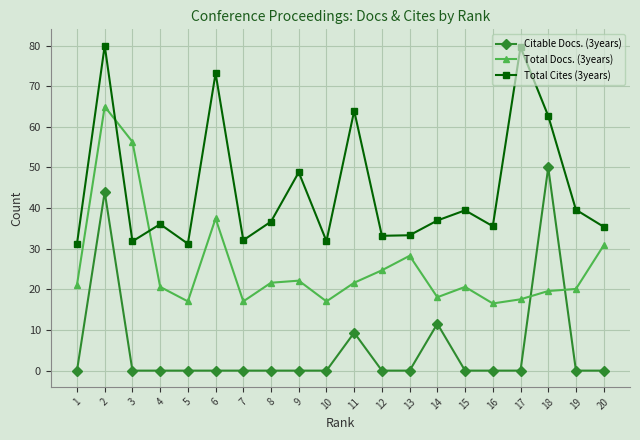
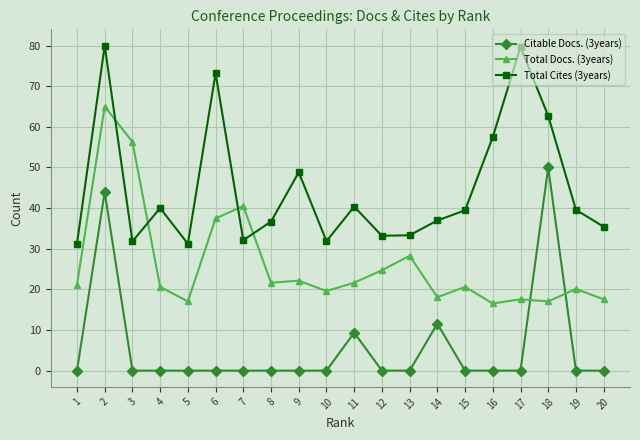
Total Cites (3years), 4: 36 -> 40
Total Docs. (3years), 7: 17 -> 41
Total Docs. (3years), 10: 17 -> 20
Total Cites (3years), 11: 64 -> 40
Total Cites (3years), 16: 36 -> 58
Total Docs. (3years), 18: 20 -> 17
Total Docs. (3years), 20: 31 -> 18
